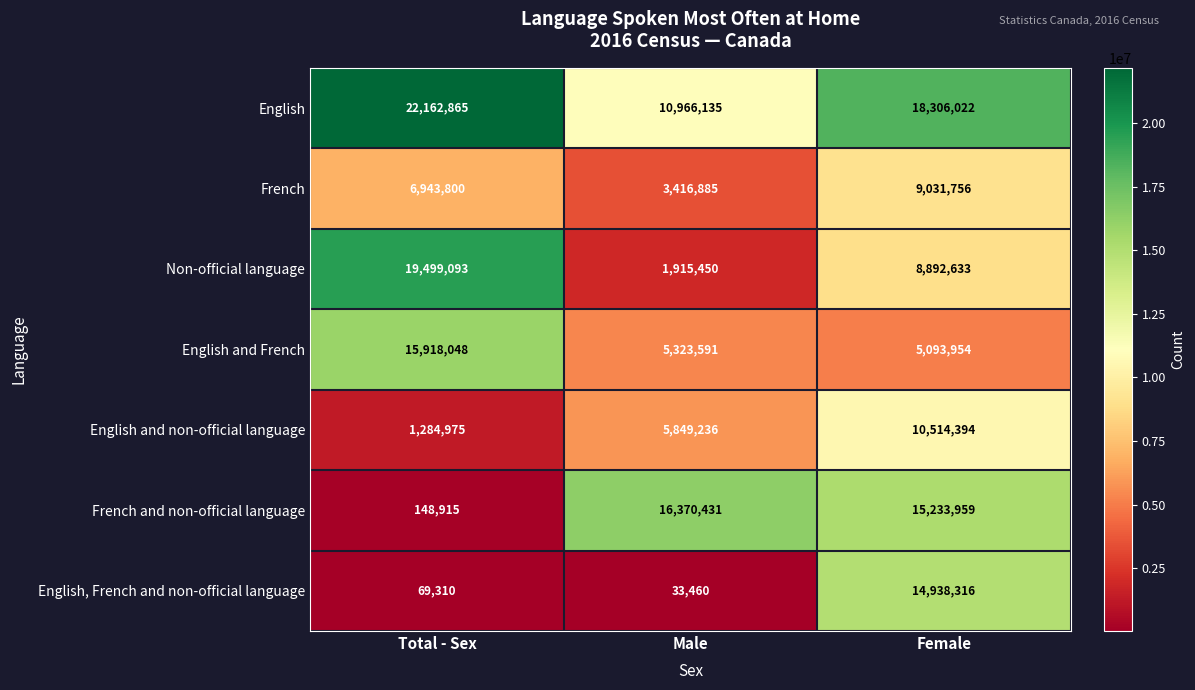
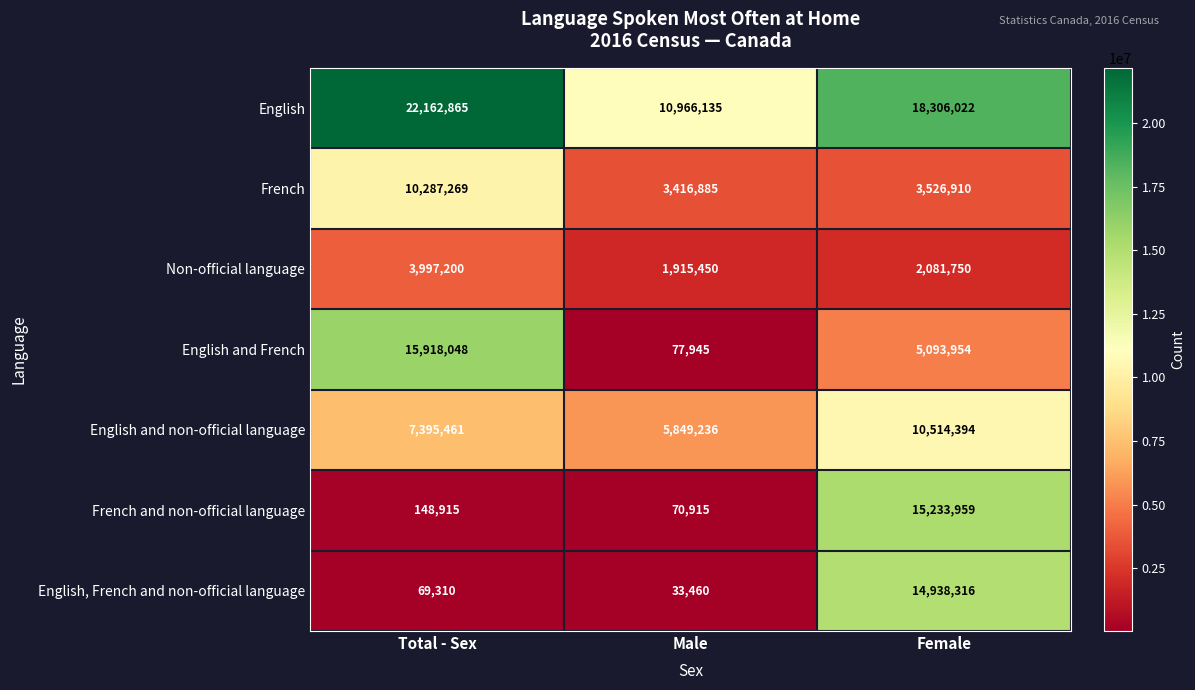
French, Total - Sex: 6,943,800 -> 10,287,269
French, Female: 9,031,756 -> 3,526,910
Non-official language, Total - Sex: 19,499,093 -> 3,997,200
Non-official language, Female: 8,892,633 -> 2,081,750
English and French, Male: 5,323,591 -> 77,945
English and non-official language, Total - Sex: 1,284,975 -> 7,395,461
French and non-official language, Male: 16,370,431 -> 70,915
